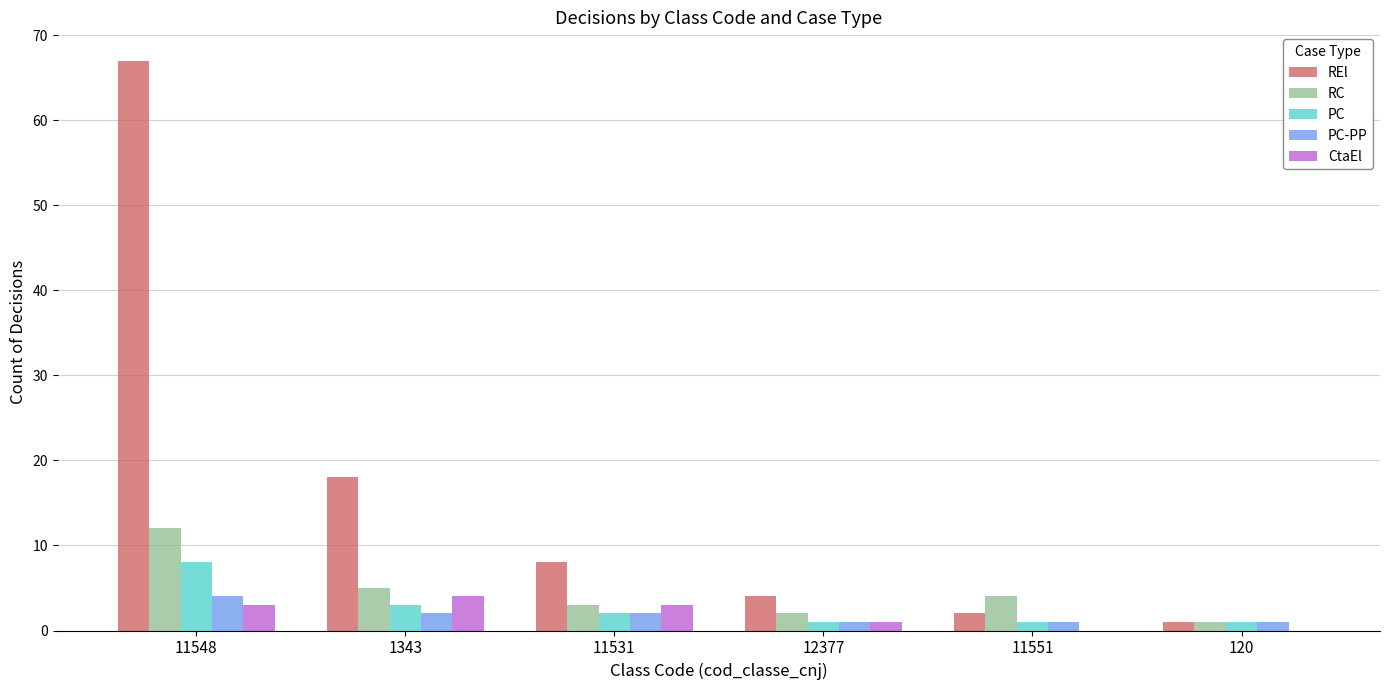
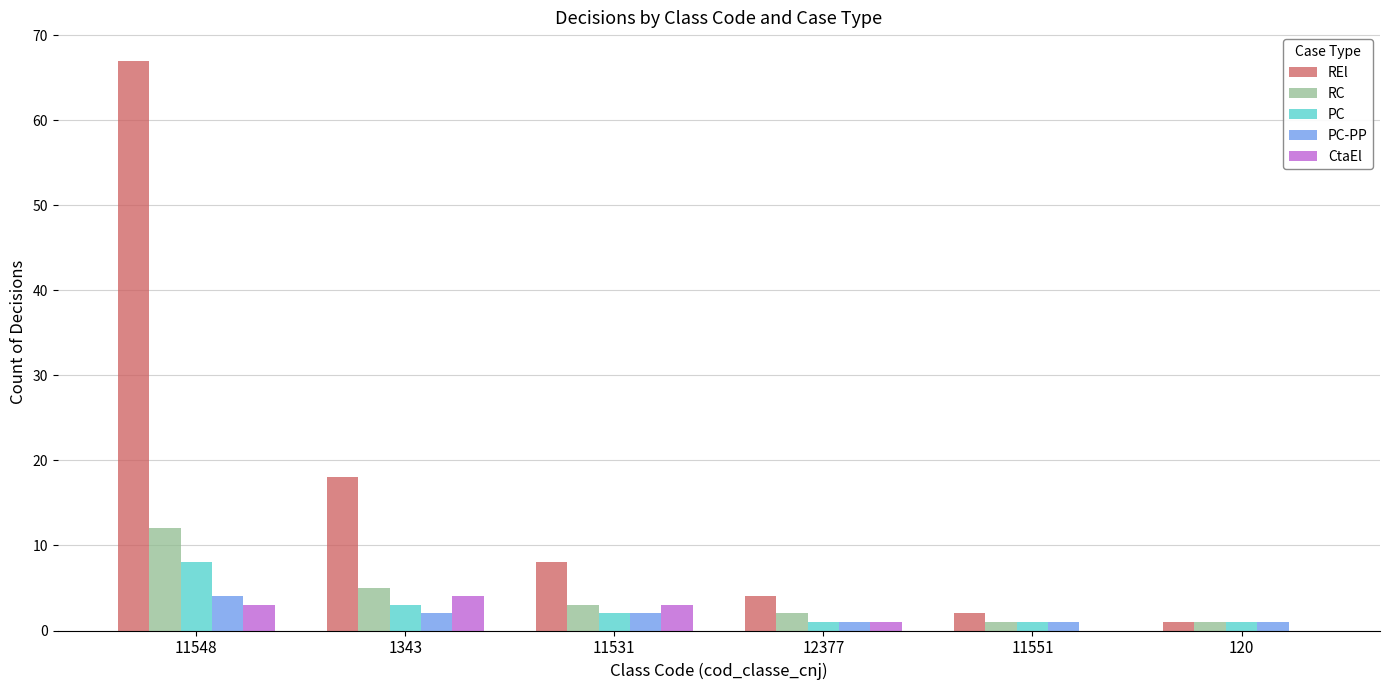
RC, 11551: 4 -> 1
